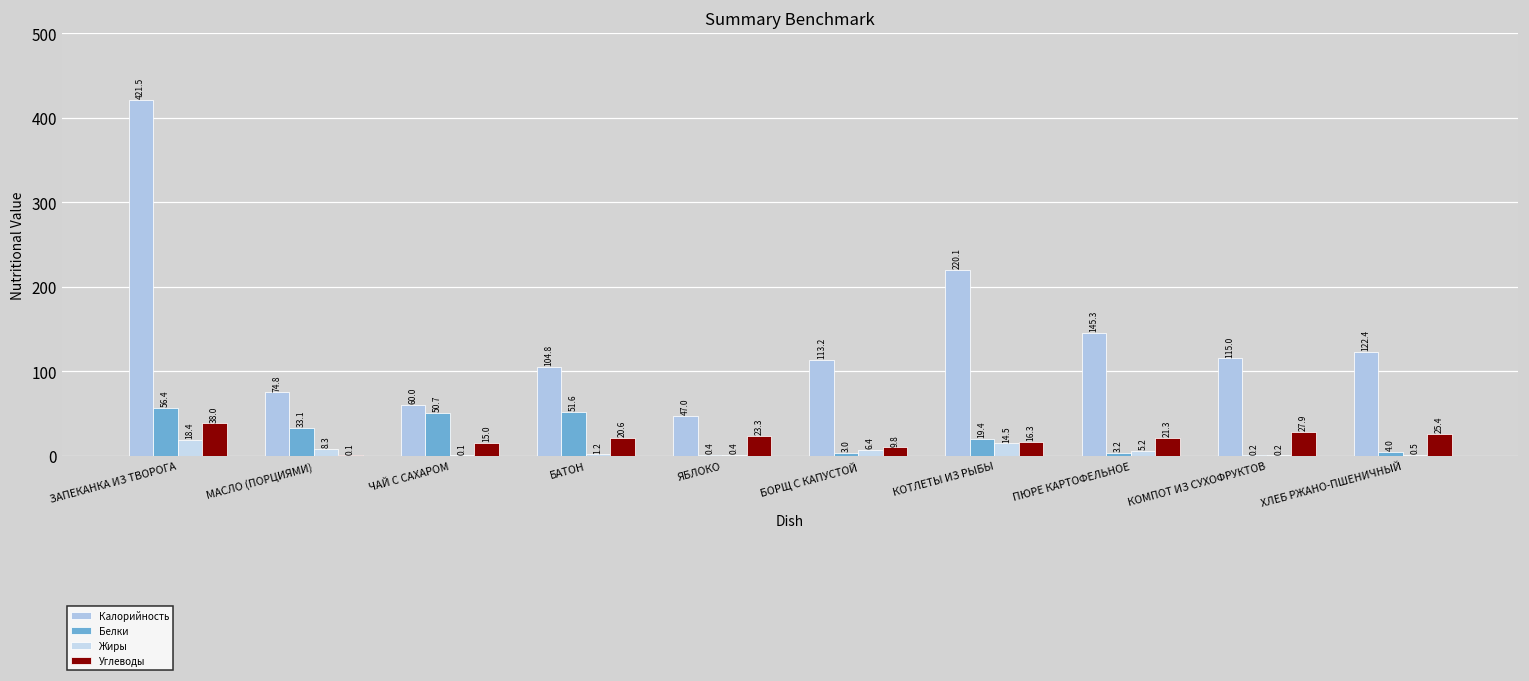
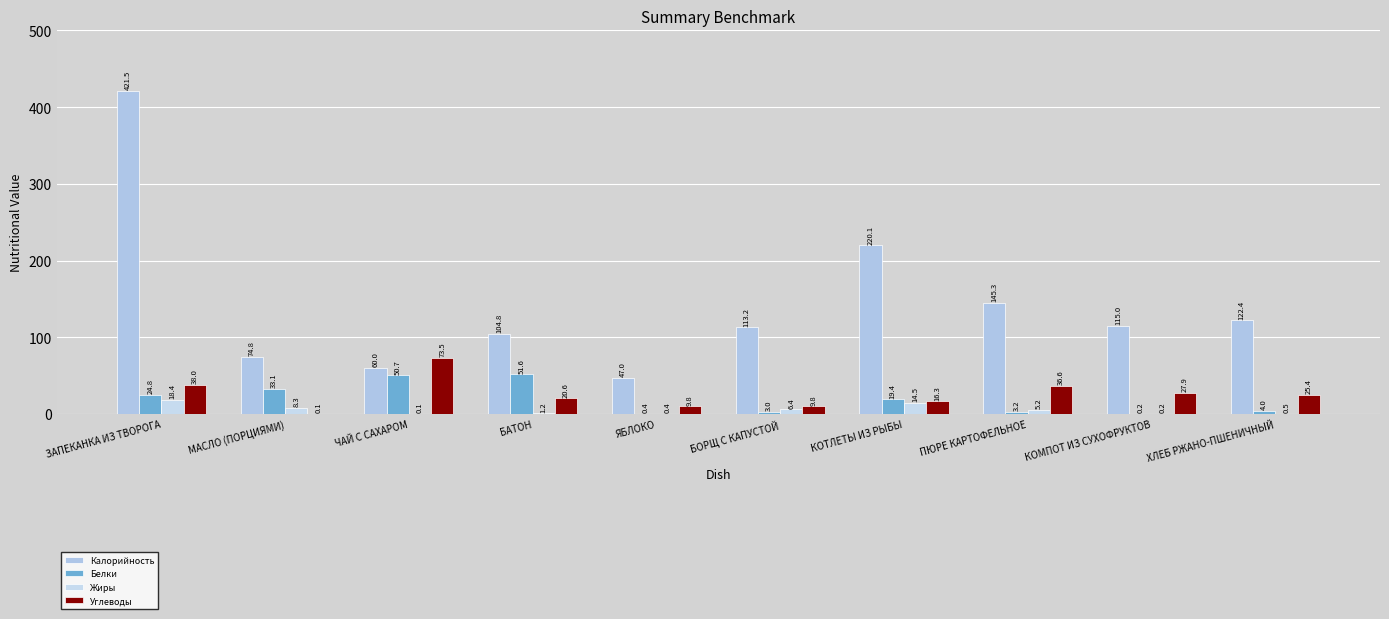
Белки, ЗАПЕКАНКА ИЗ ТВОРОГА: 56.4 -> 24.8
Углеводы, ЧАЙ С САХАРОМ: 15.0 -> 73.5
Углеводы, ЯБЛОКО: 23.3 -> 9.8
Углеводы, ПЮРЕ КАРТОФЕЛЬНОЕ: 21.3 -> 36.6
